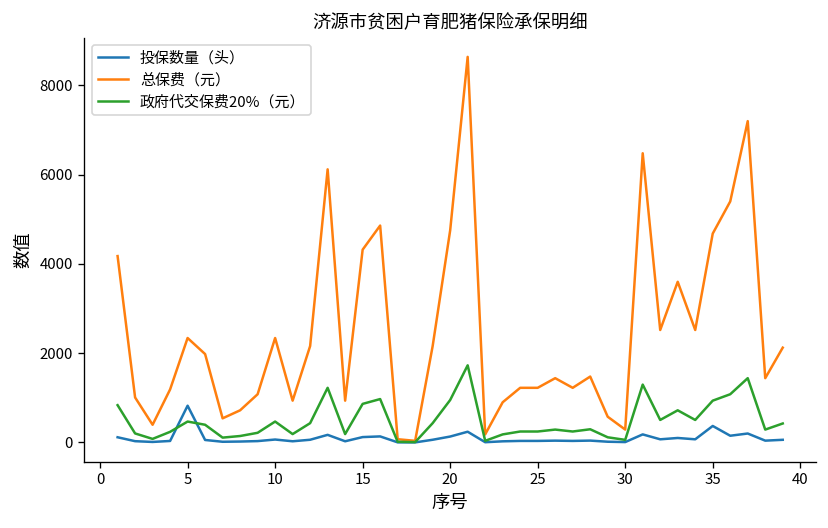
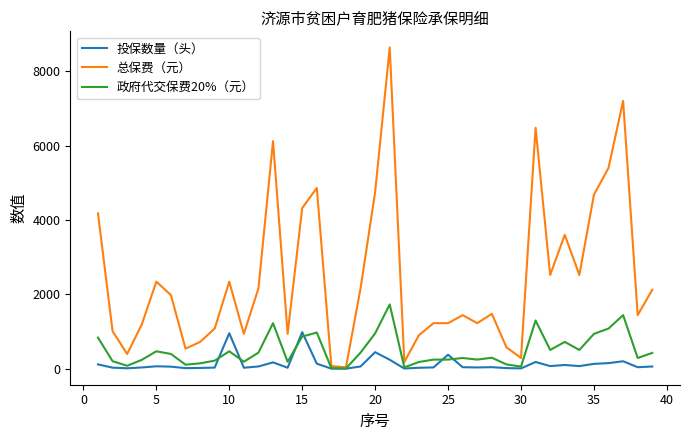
投保数量（头）, 5: 800 -> 100
投保数量（头）, 10: 100 -> 1000
投保数量（头）, 15: 100 -> 1000
投保数量（头）, 20: 100 -> 400
投保数量（头）, 25: 0 -> 400
投保数量（头）, 35: 400 -> 100
